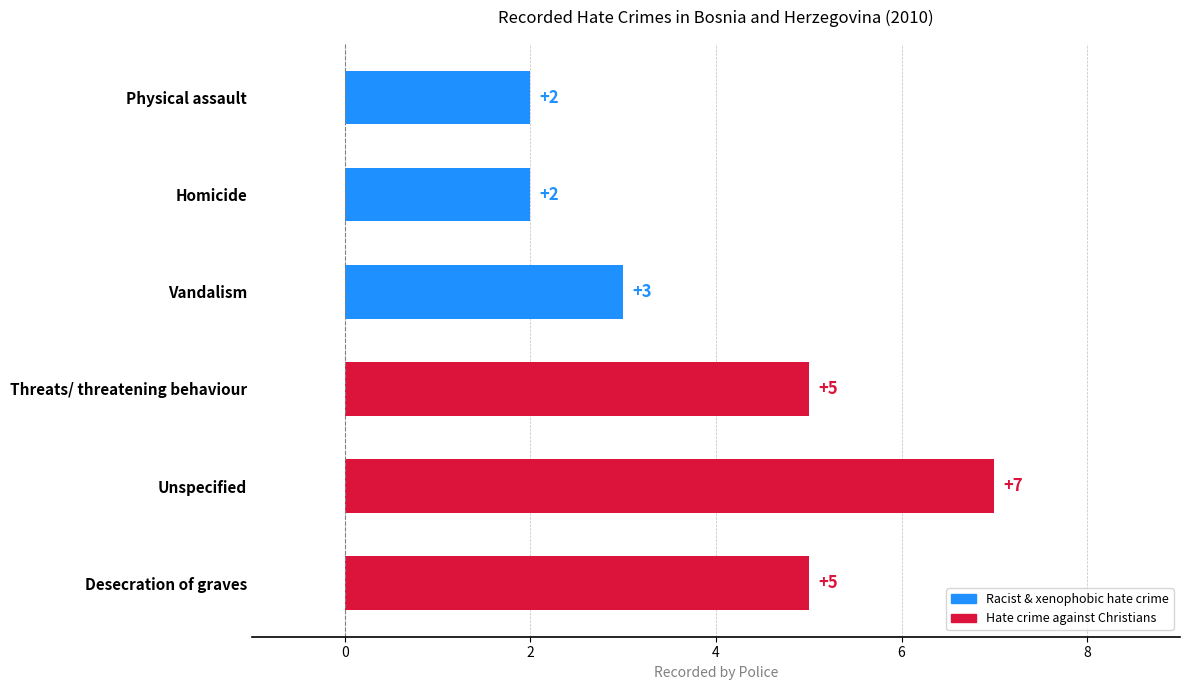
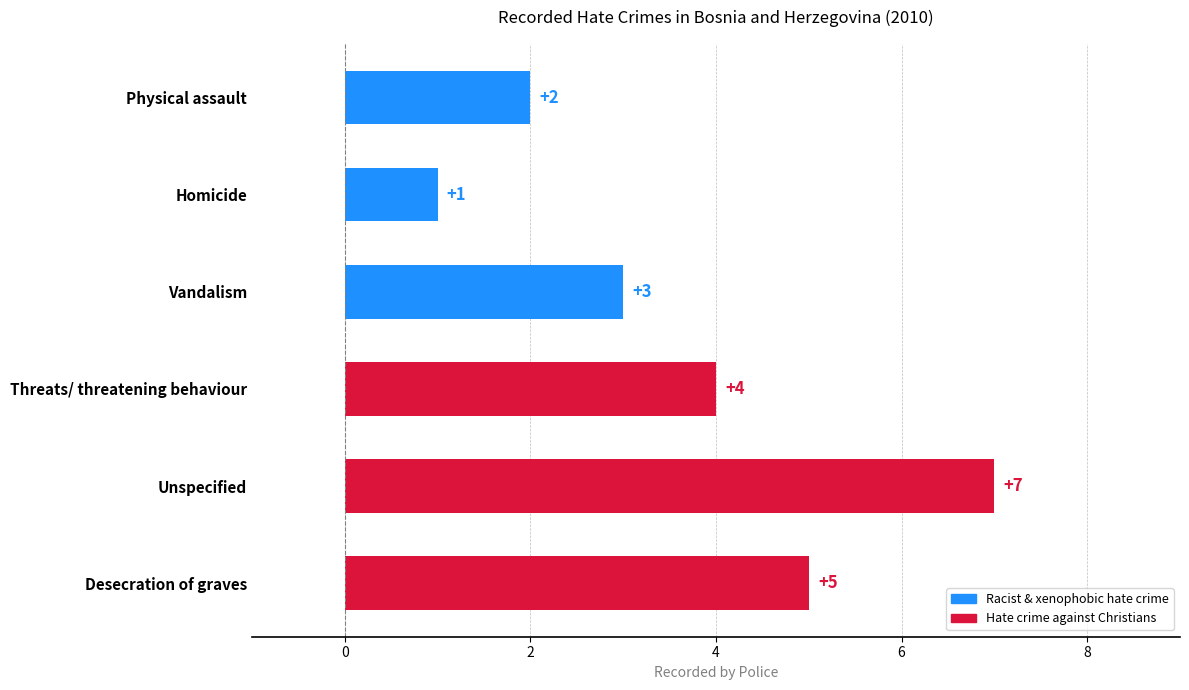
Homicide: +2 -> +1
Threats/ threatening behaviour: +5 -> +4
